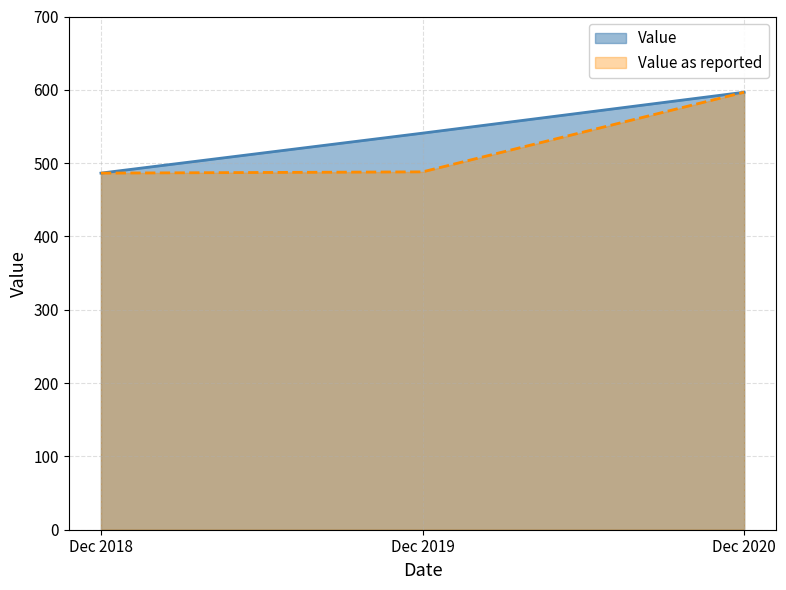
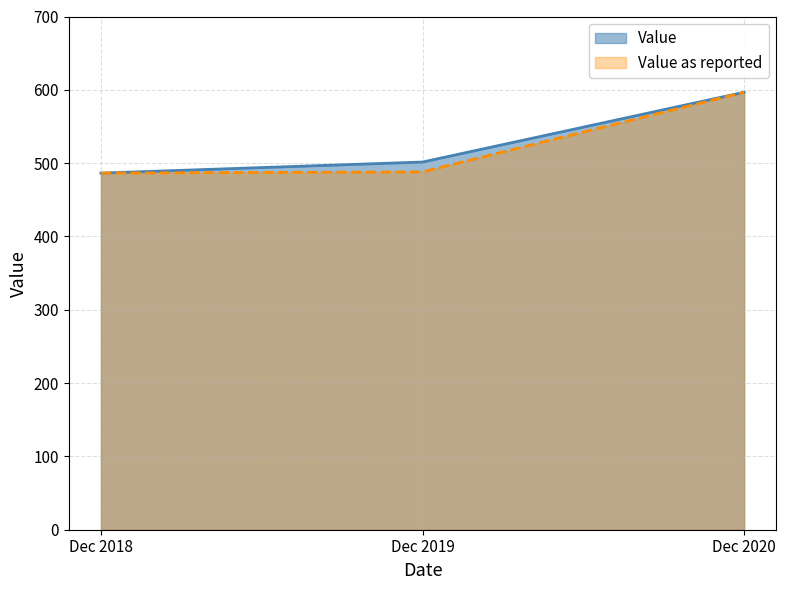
Value, Dec 2019: 540 -> 500
